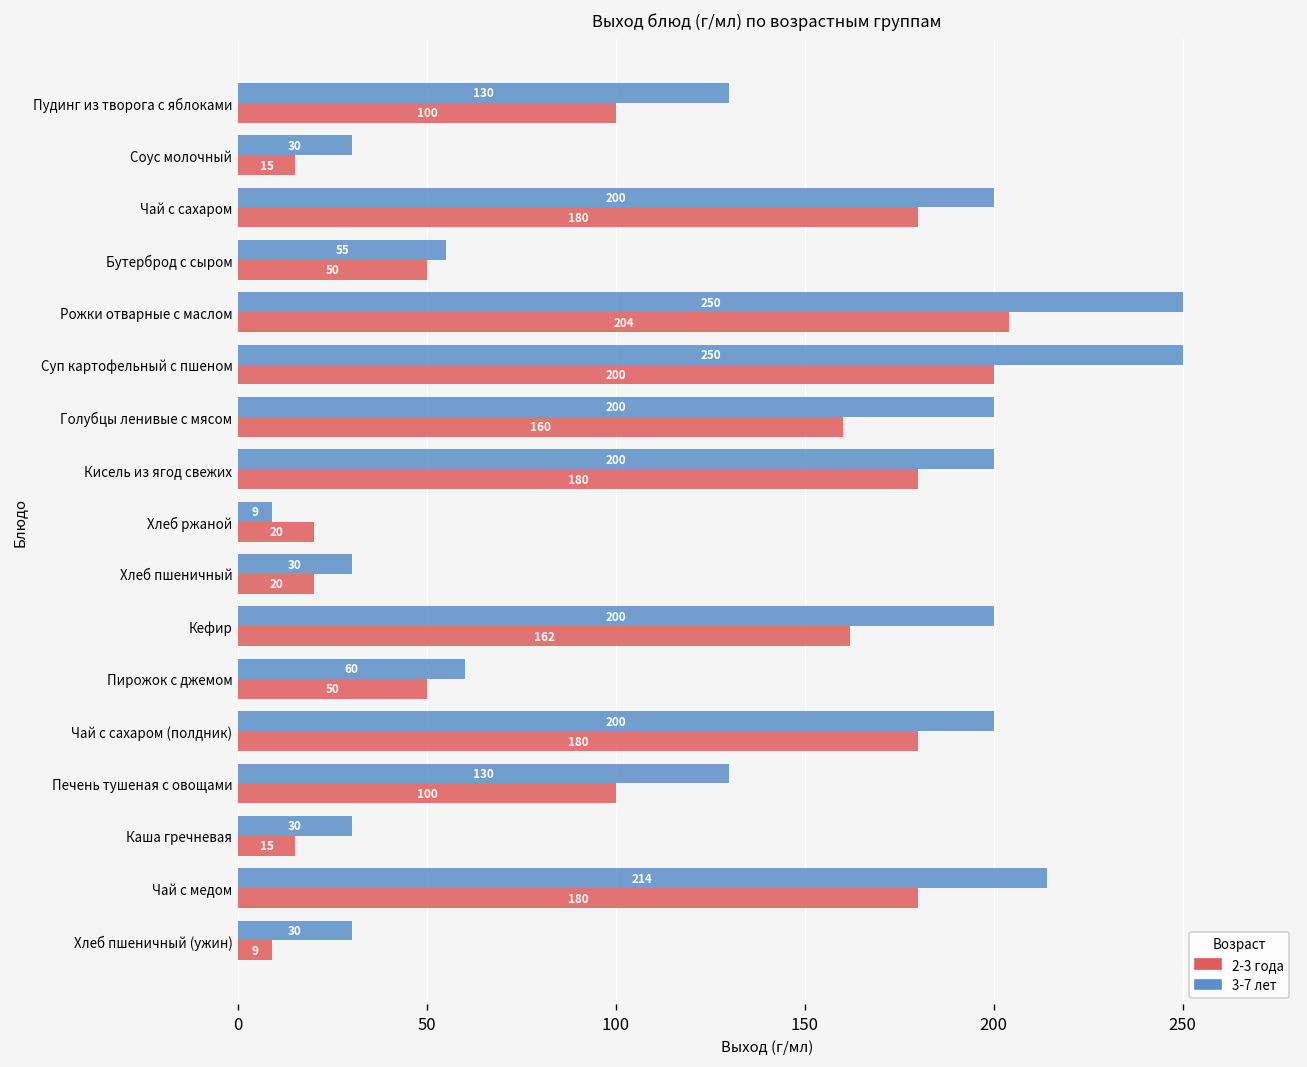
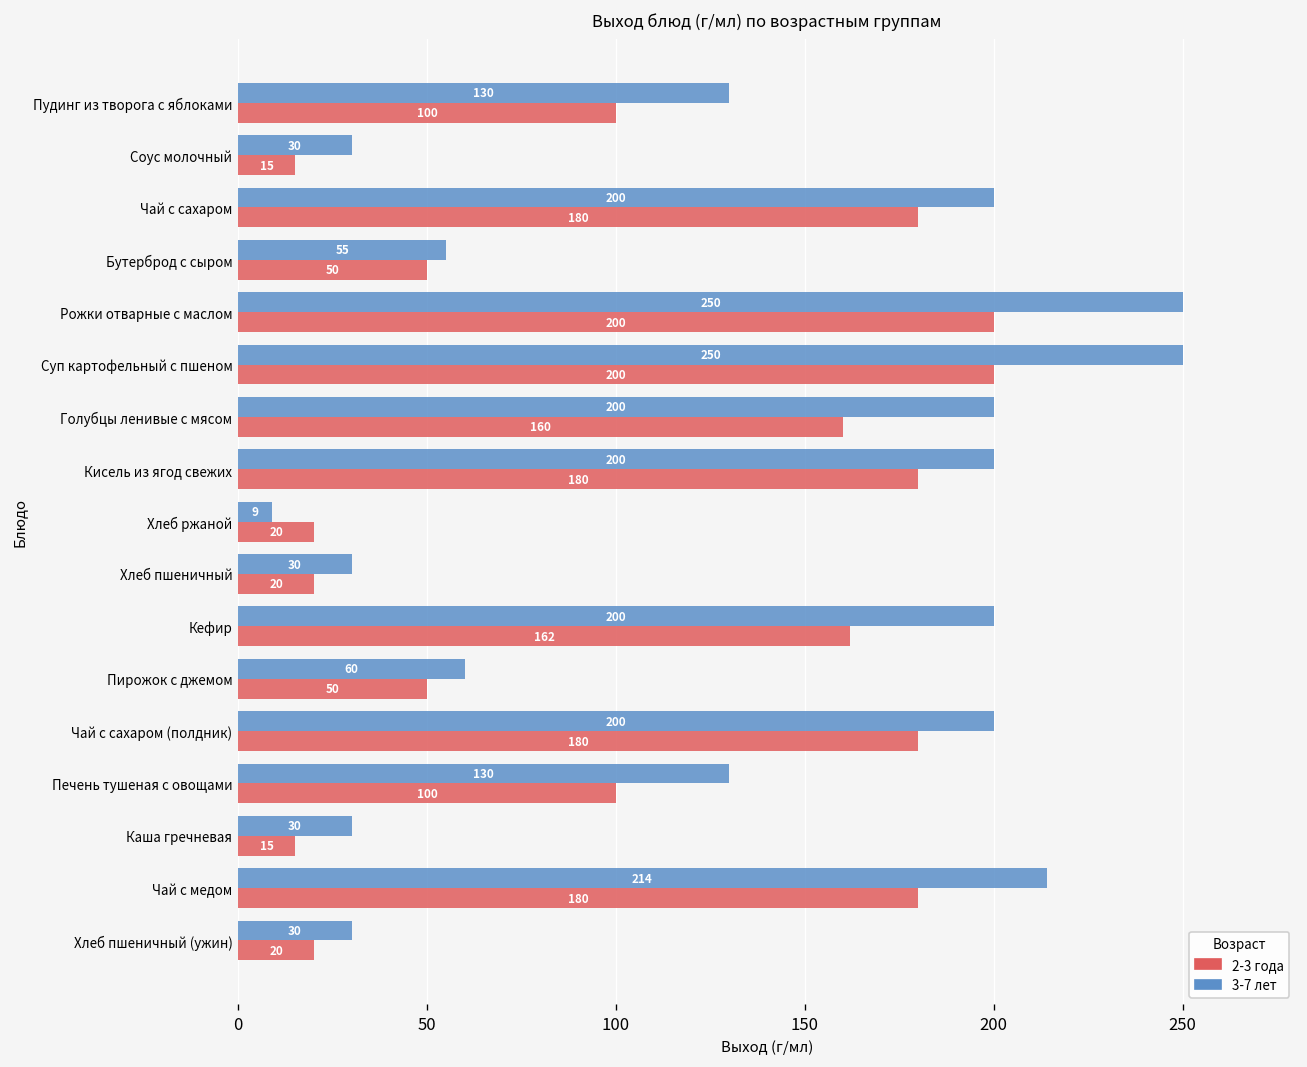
2-3 года, Рожки отварные с маслом: 204 -> 200
2-3 года, Хлеб пшеничный (ужин): 9 -> 20
